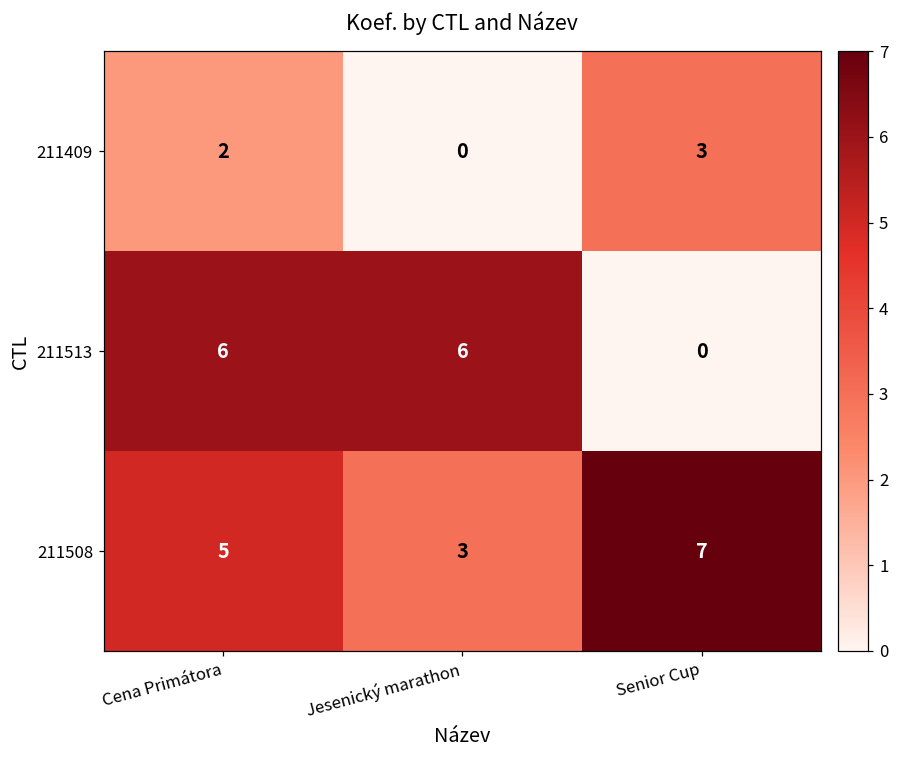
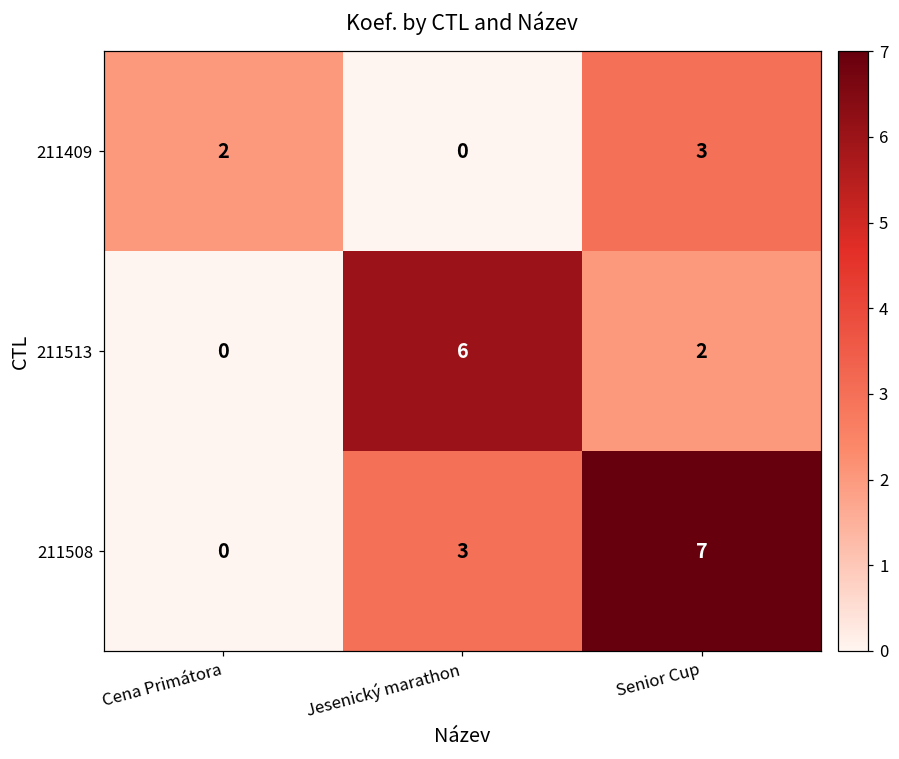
211513, Cena Primátora: 6 -> 0
211513, Senior Cup: 0 -> 2
211508, Cena Primátora: 5 -> 0
